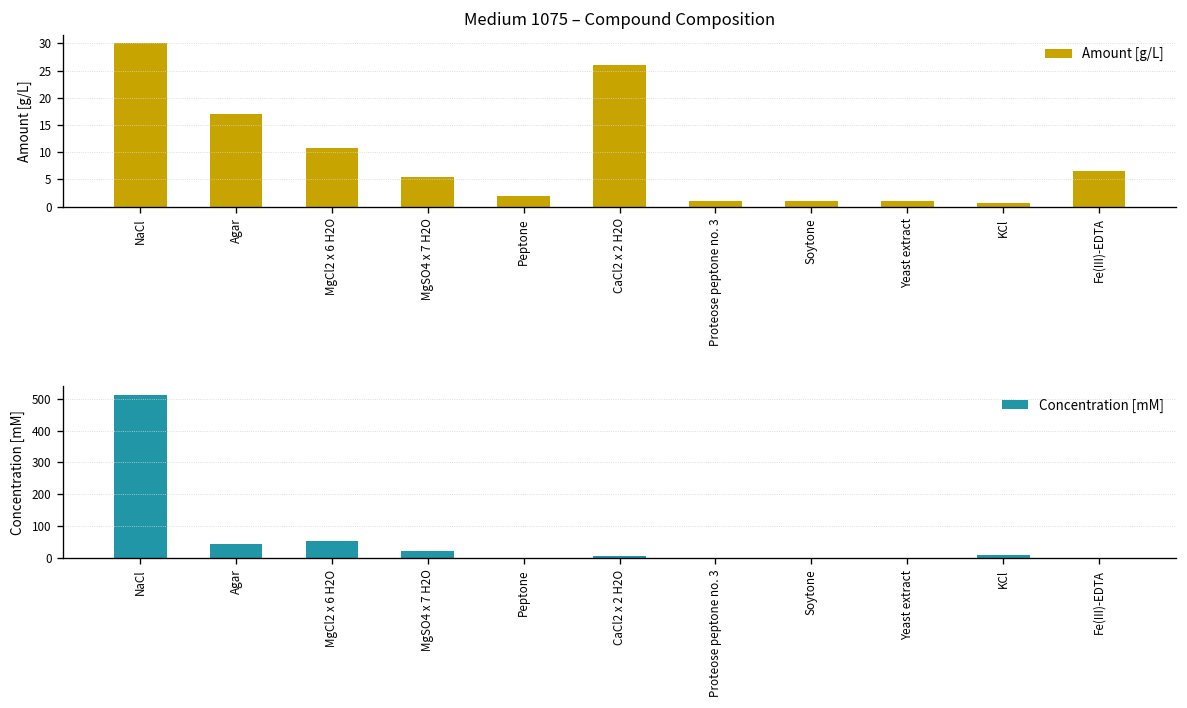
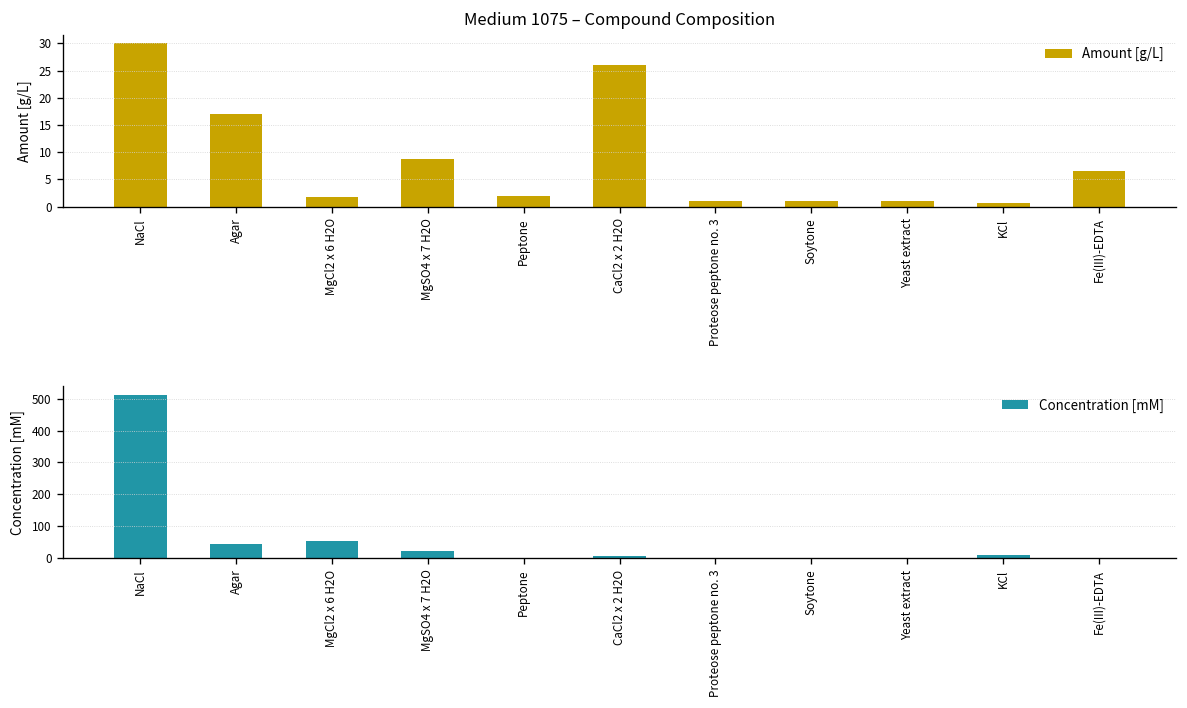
Medium 1075 – Compound Composition, MgCl2 x 6 H2O: 11 -> 2
Medium 1075 – Compound Composition, MgSO4 x 7 H2O: 5 -> 9
